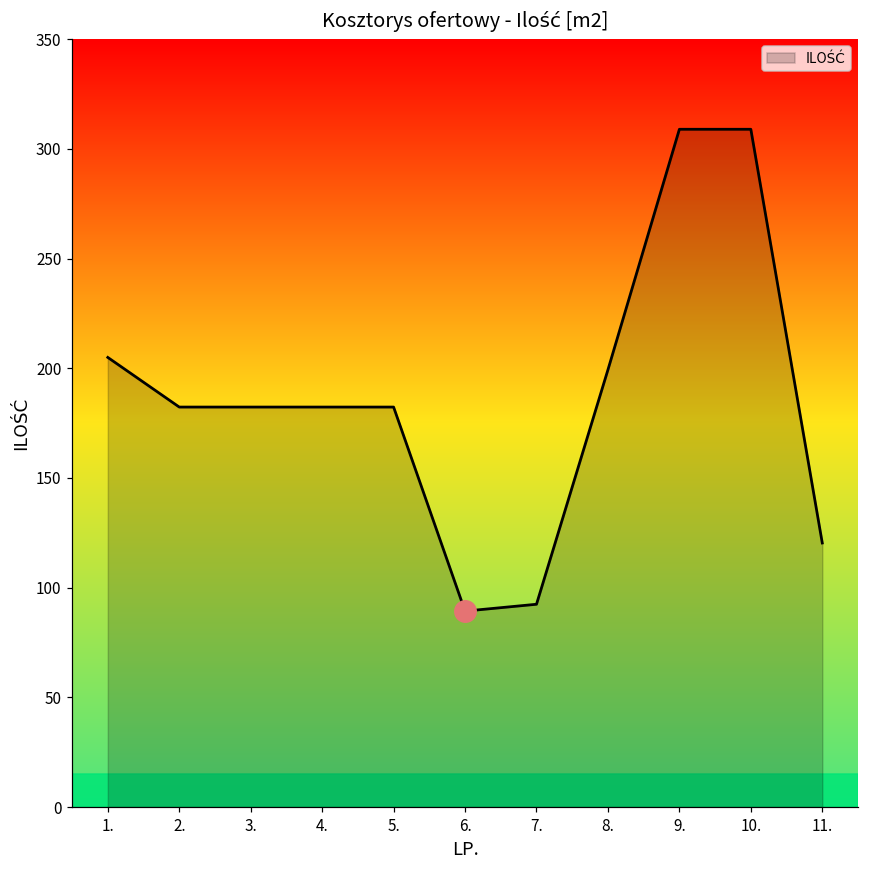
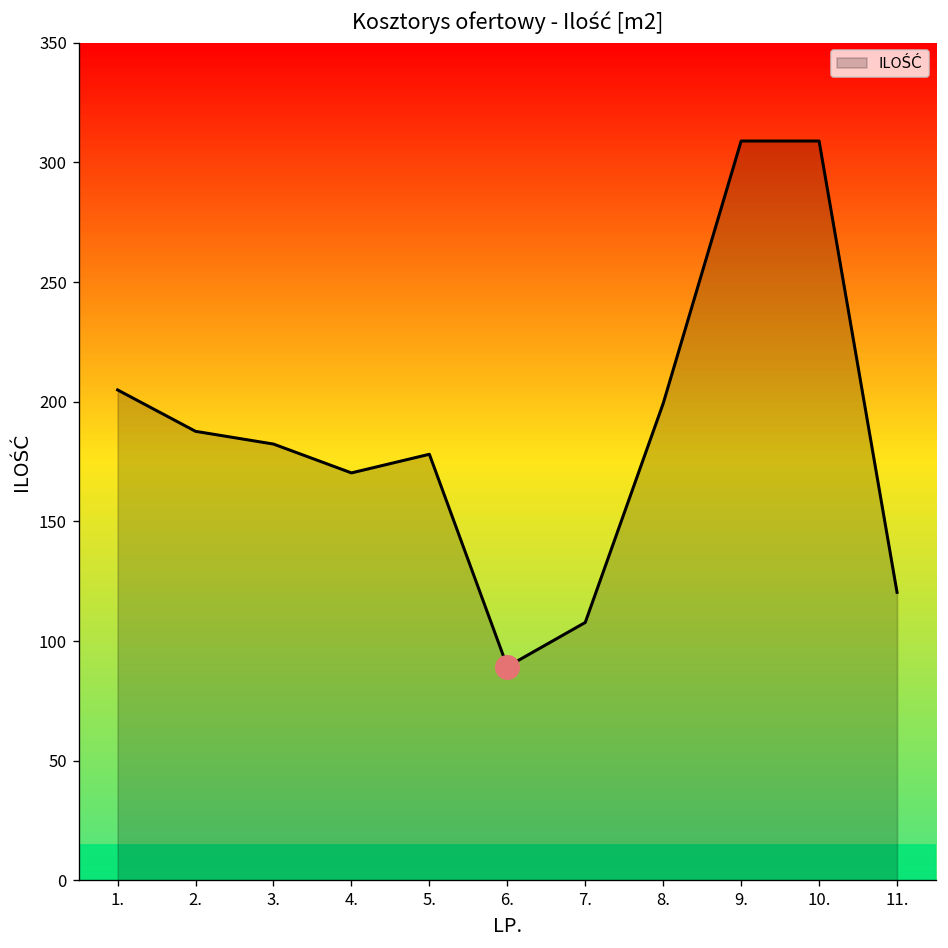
ILOŚĆ, 2.: 182 -> 188
ILOŚĆ, 4.: 182 -> 170
ILOŚĆ, 5.: 182 -> 178
ILOŚĆ, 7.: 92 -> 108
